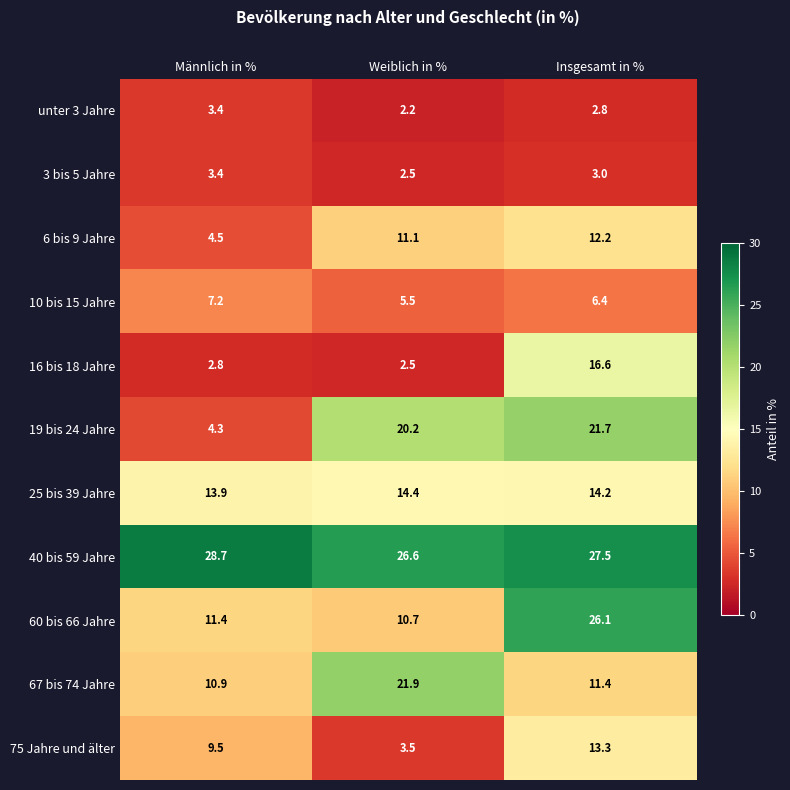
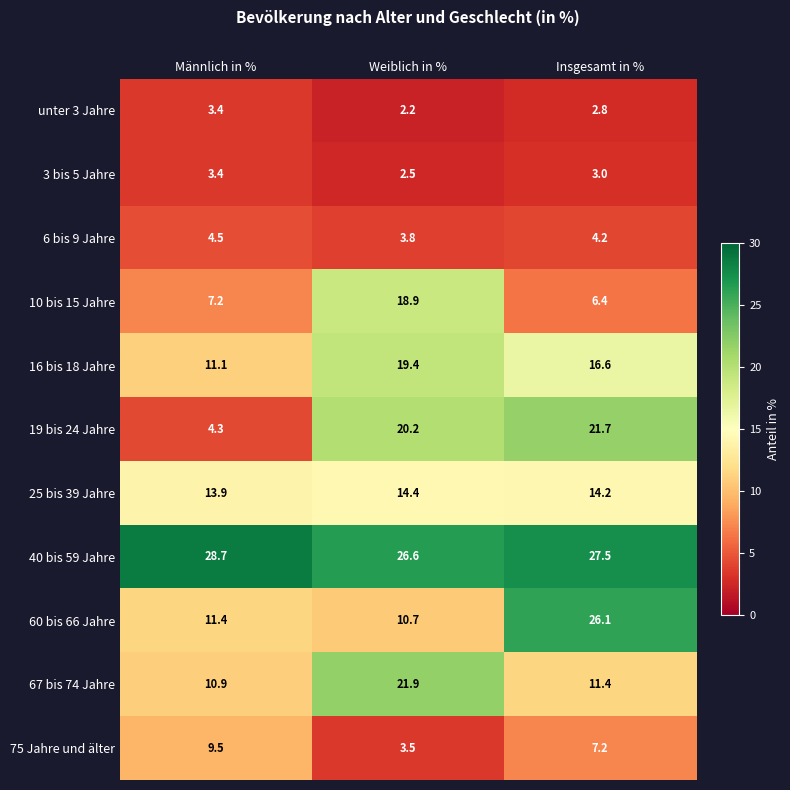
6 bis 9 Jahre, Weiblich in %: 11.1 -> 3.8
6 bis 9 Jahre, Insgesamt in %: 12.2 -> 4.2
10 bis 15 Jahre, Weiblich in %: 5.5 -> 18.9
16 bis 18 Jahre, Männlich in %: 2.8 -> 11.1
16 bis 18 Jahre, Weiblich in %: 2.5 -> 19.4
75 Jahre und älter, Insgesamt in %: 13.3 -> 7.2
